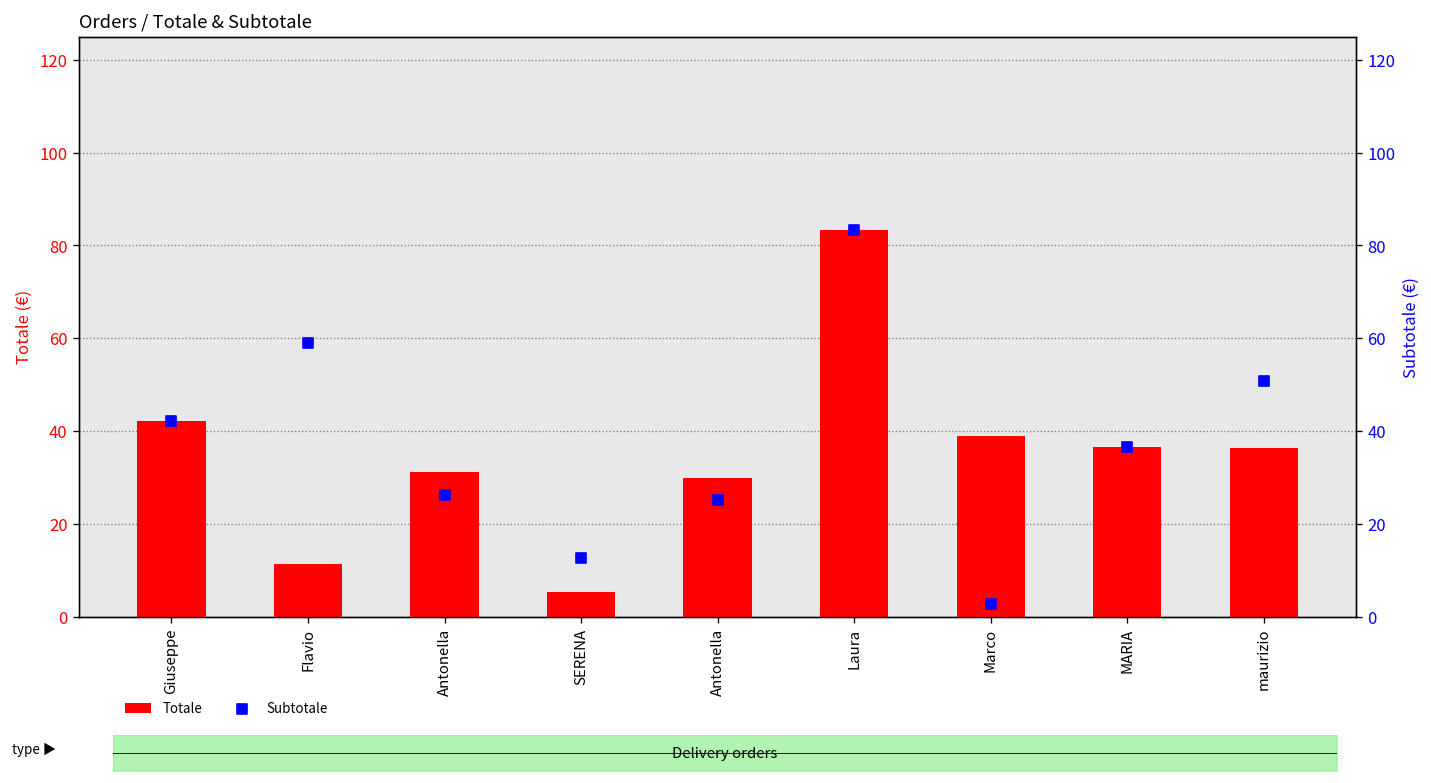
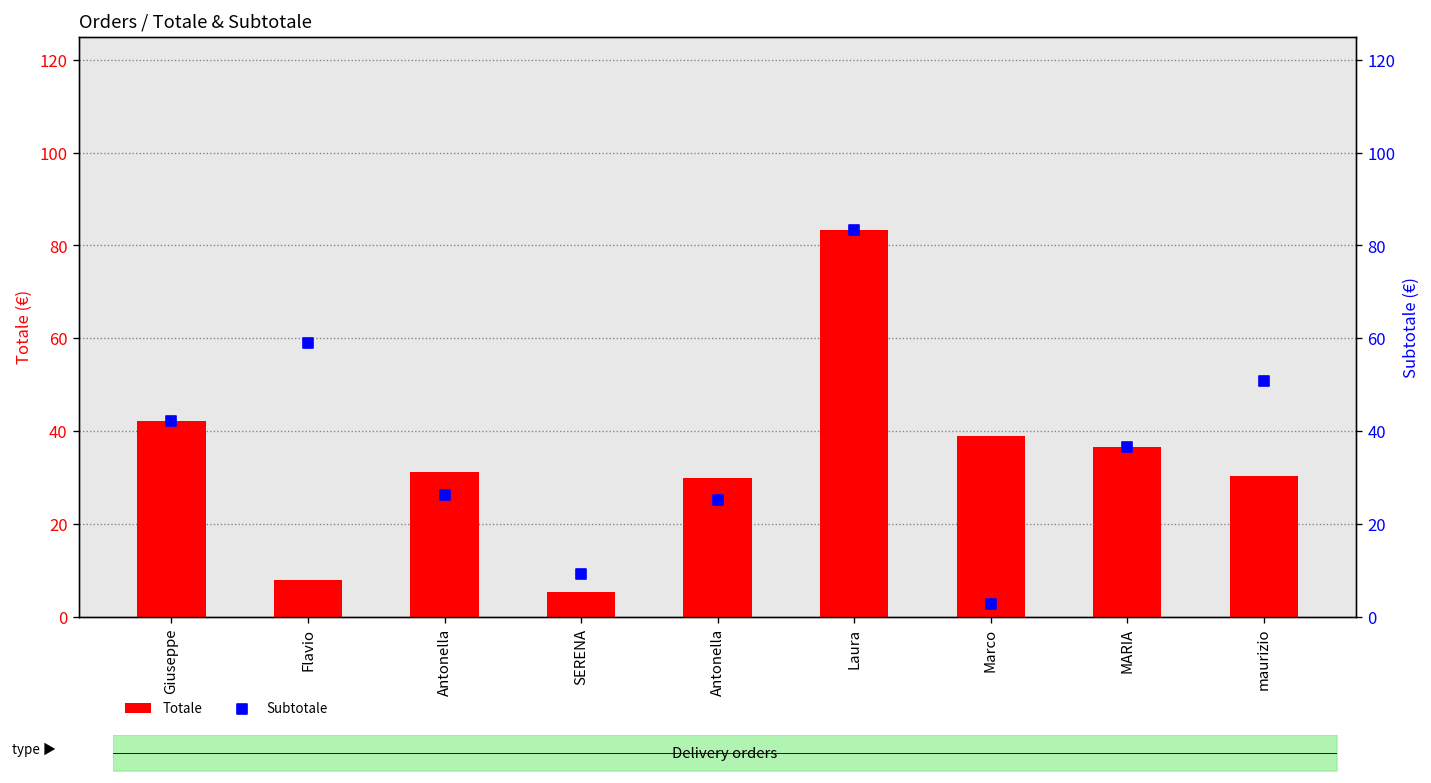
Totale, Flavio: 11 -> 8
Totale, maurizio: 36 -> 30
Subtotale, SERENA: 13 -> 9
